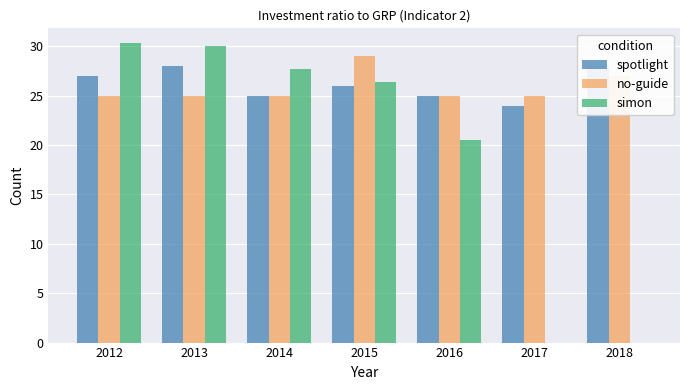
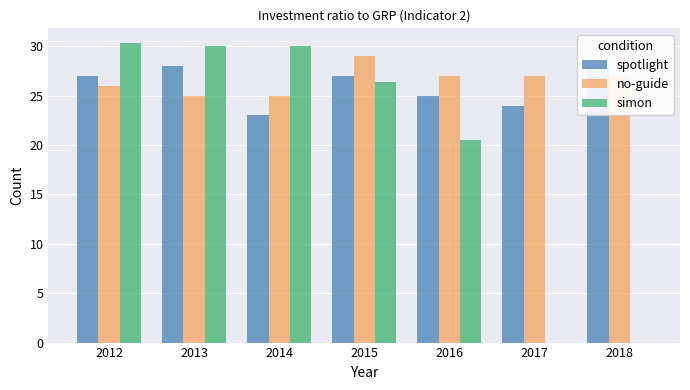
no-guide, 2012: 25 -> 26
spotlight, 2014: 25 -> 23
simon, 2014: 28 -> 30
spotlight, 2015: 26 -> 27
no-guide, 2016: 25 -> 27
no-guide, 2017: 25 -> 27
